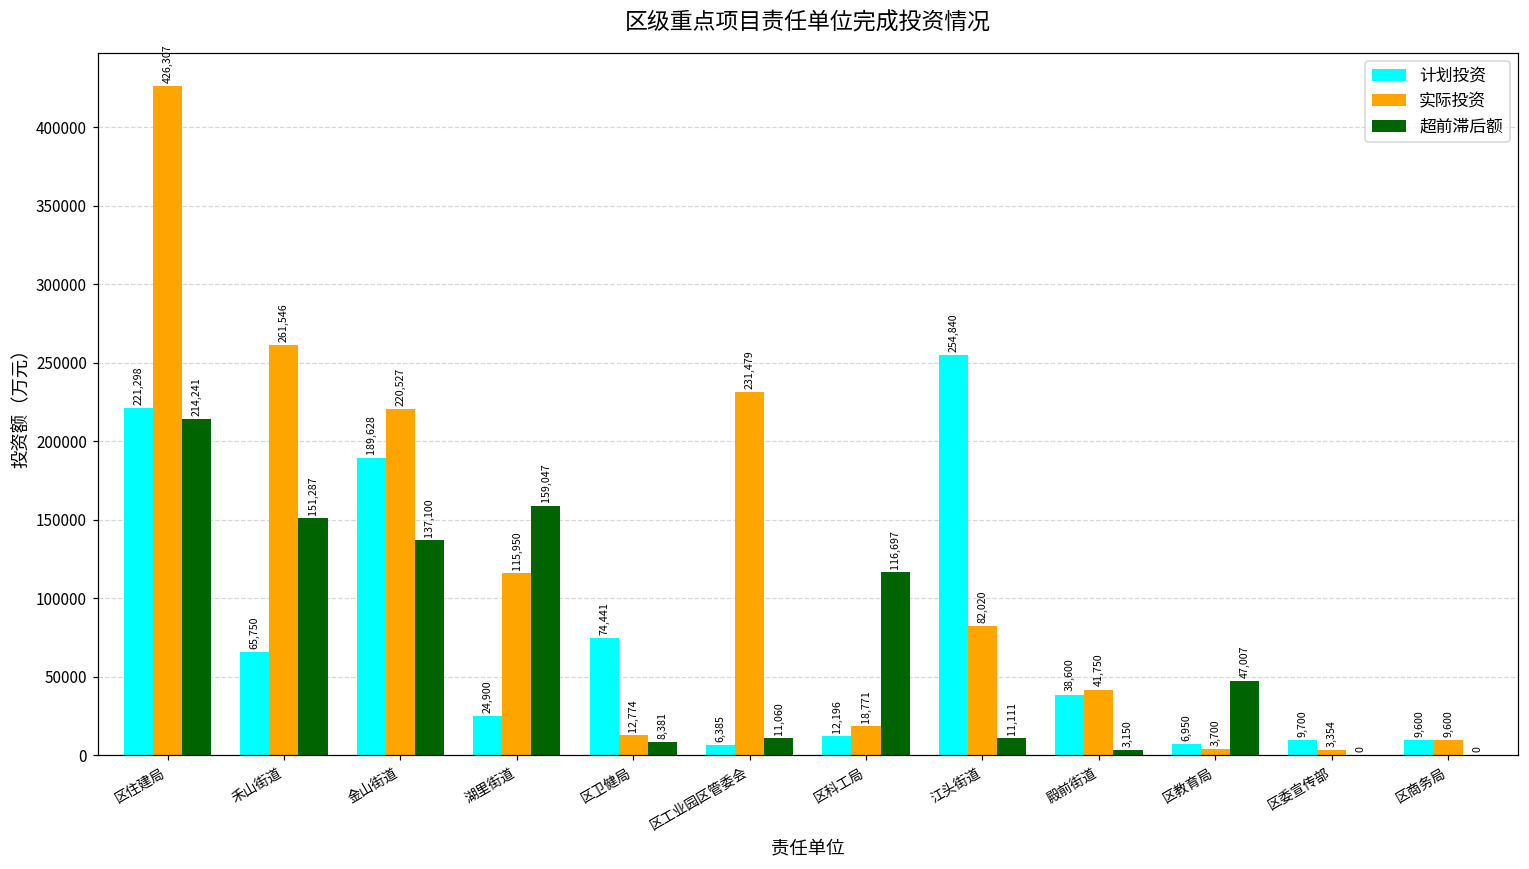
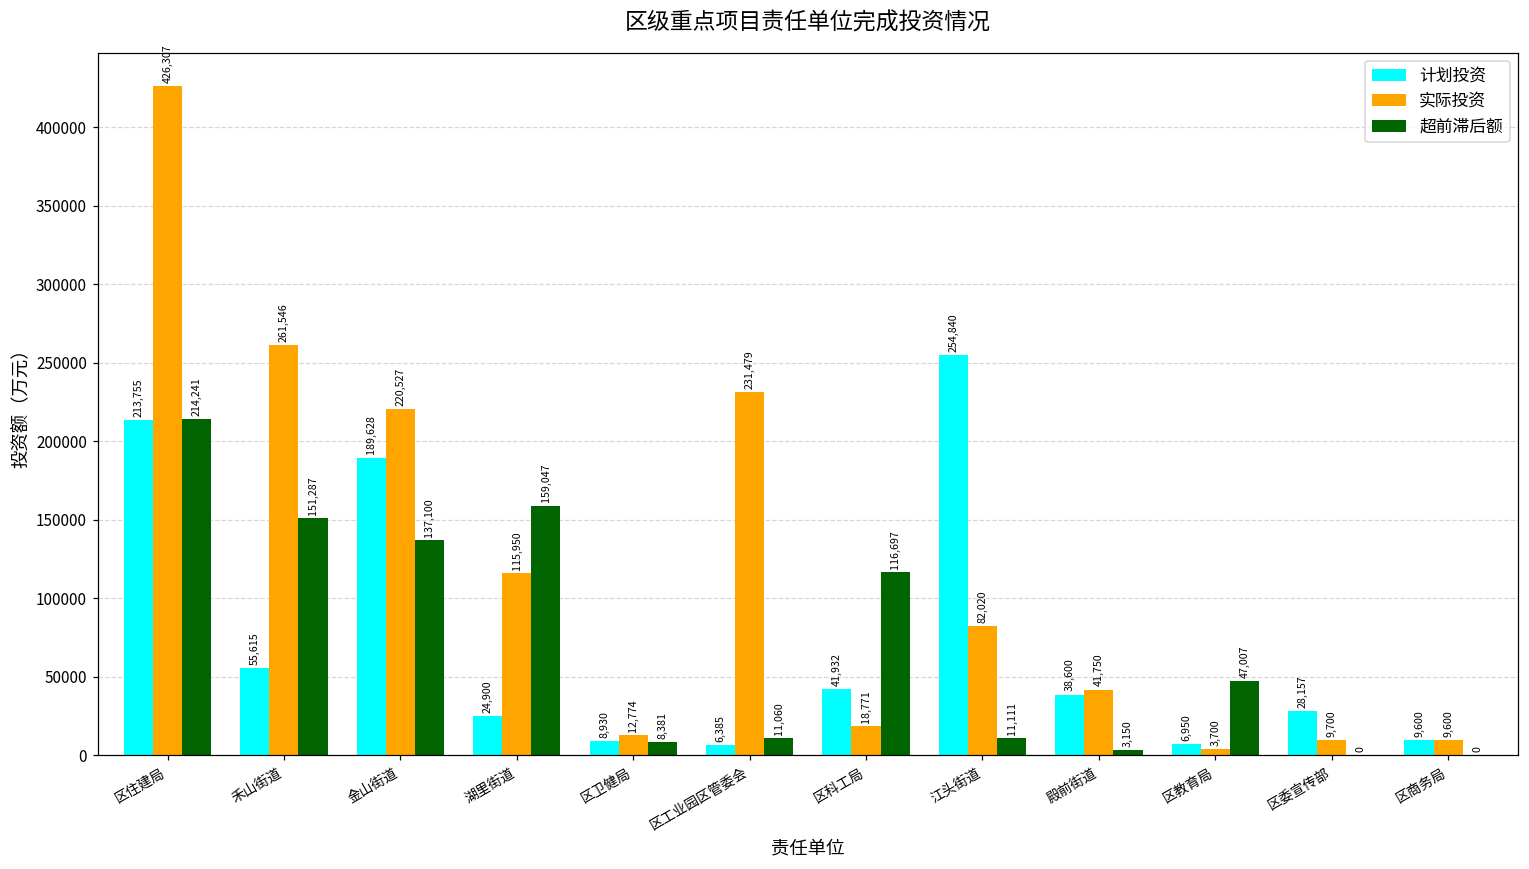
计划投资, 区住建局: 221,298 -> 213,755
计划投资, 禾山街道: 65,750 -> 55,615
计划投资, 区卫健局: 74,441 -> 8,930
计划投资, 区科工局: 12,196 -> 41,932
计划投资, 区委宣传部: 9,700 -> 28,157
实际投资, 区委宣传部: 3,354 -> 9,700
